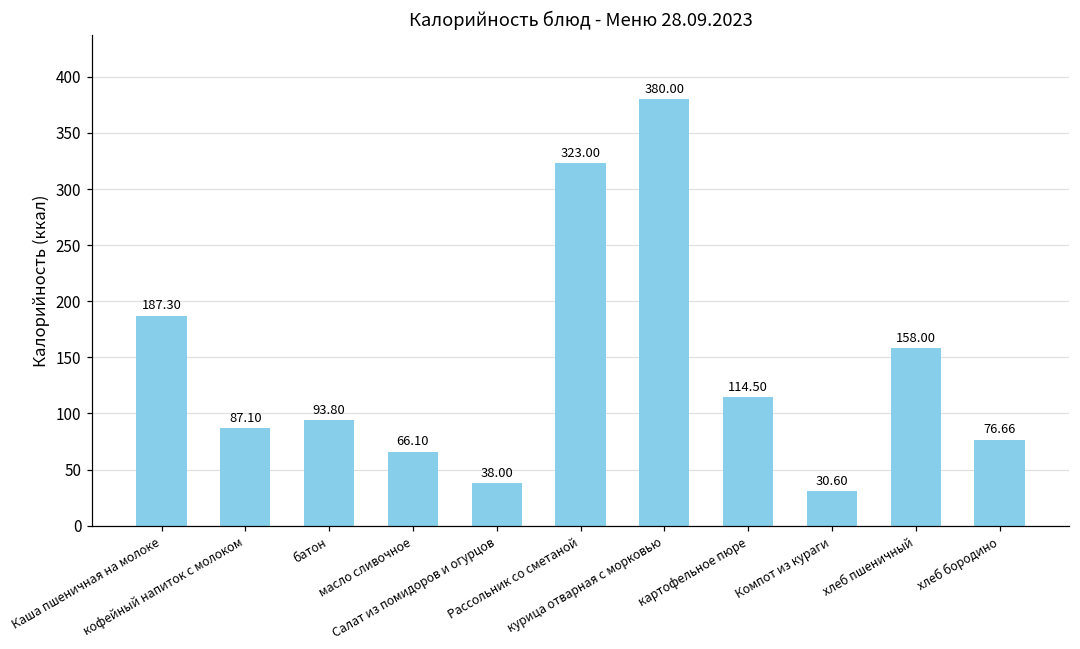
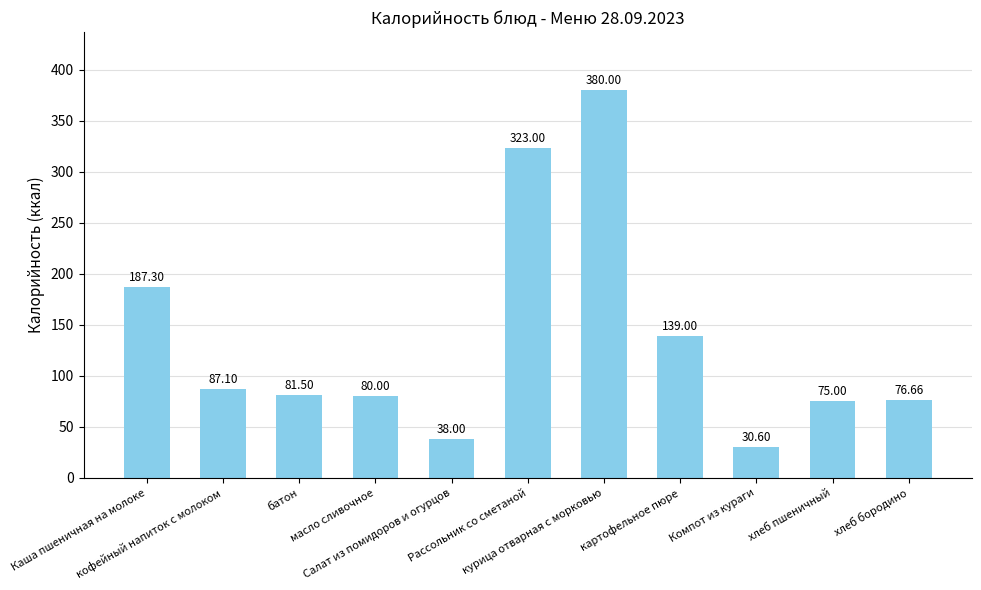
батон: 93.80 -> 81.50
масло сливочное: 66.10 -> 80.00
картофельное пюре: 114.50 -> 139.00
хлеб пшеничный: 158.00 -> 75.00
